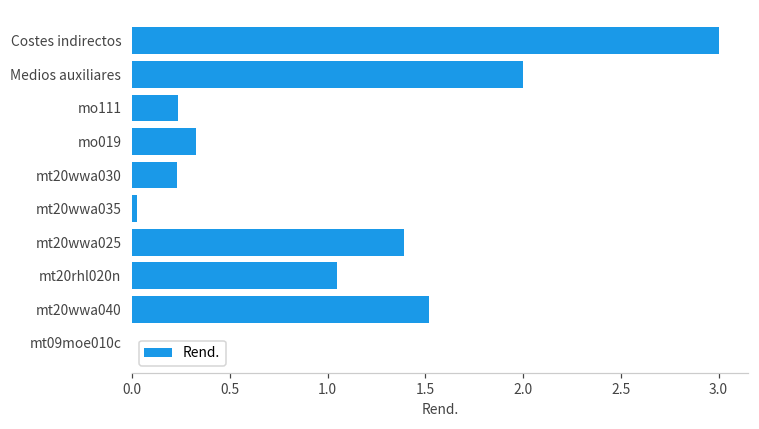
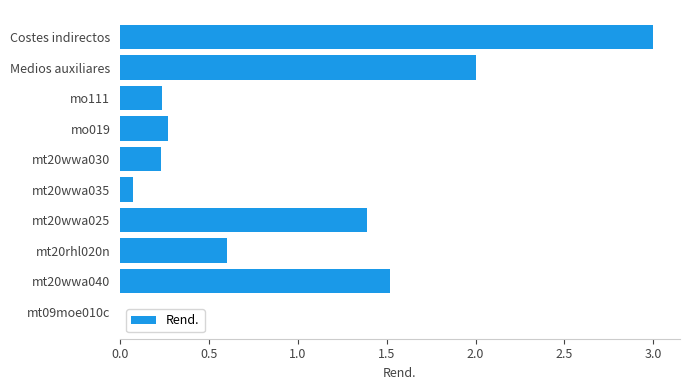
mo019: 0.33 -> 0.27
mt20wwa035: 0.03 -> 0.07
mt20rhl020n: 1.05 -> 0.60
